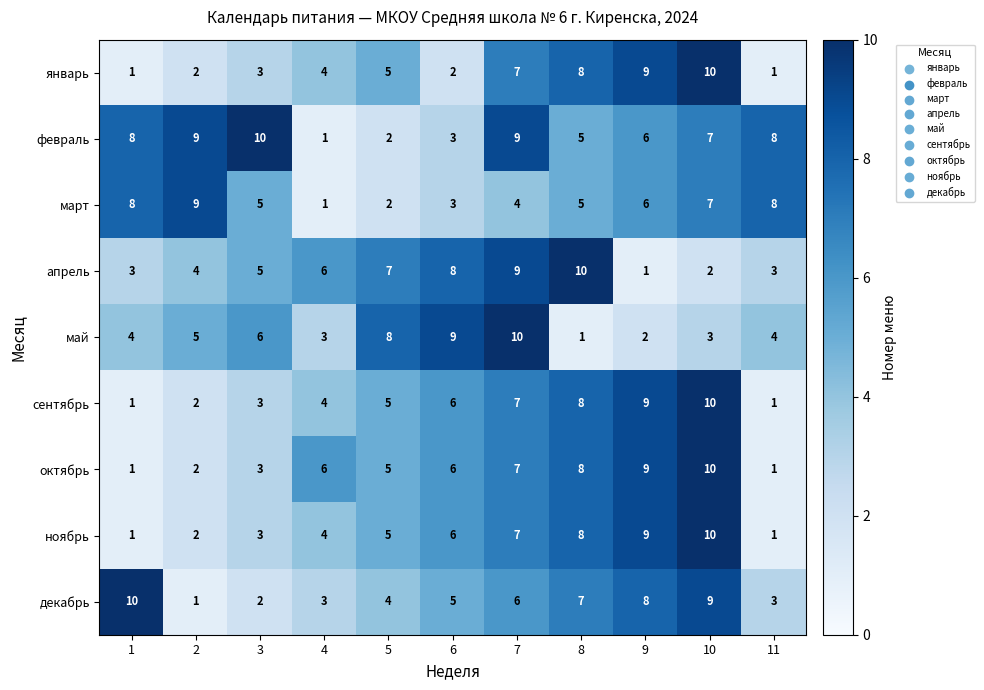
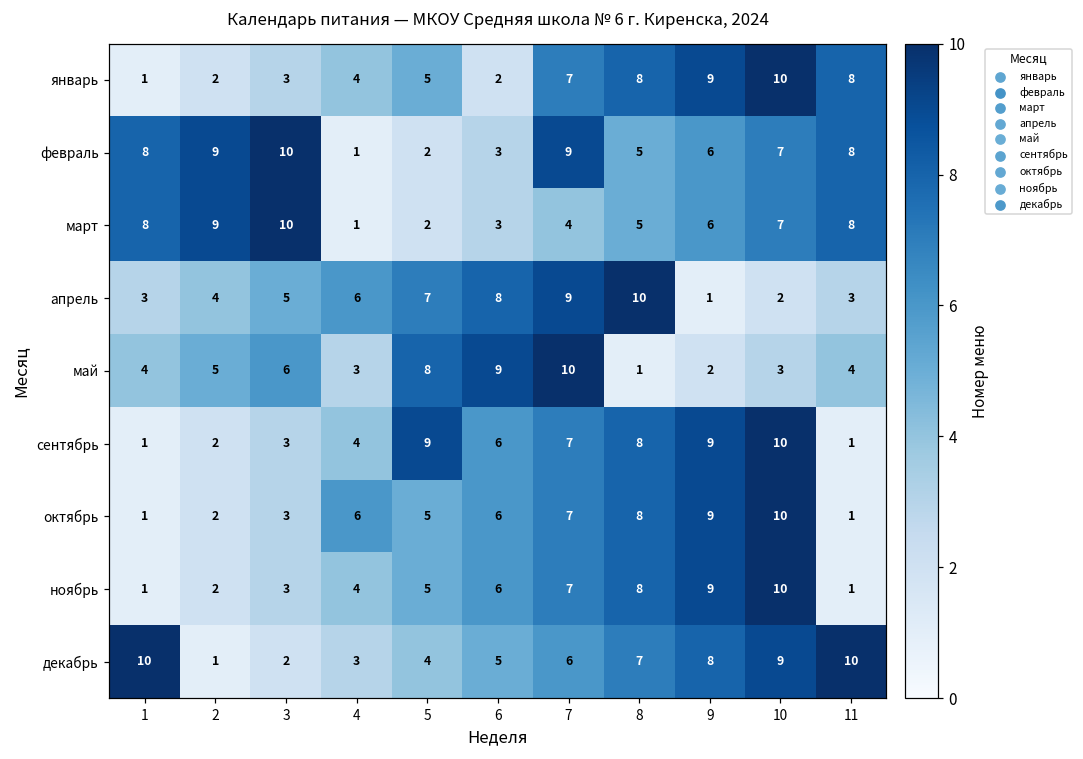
январь, 11: 1 -> 8
март, 3: 5 -> 10
сентябрь, 5: 5 -> 9
декабрь, 11: 3 -> 10
